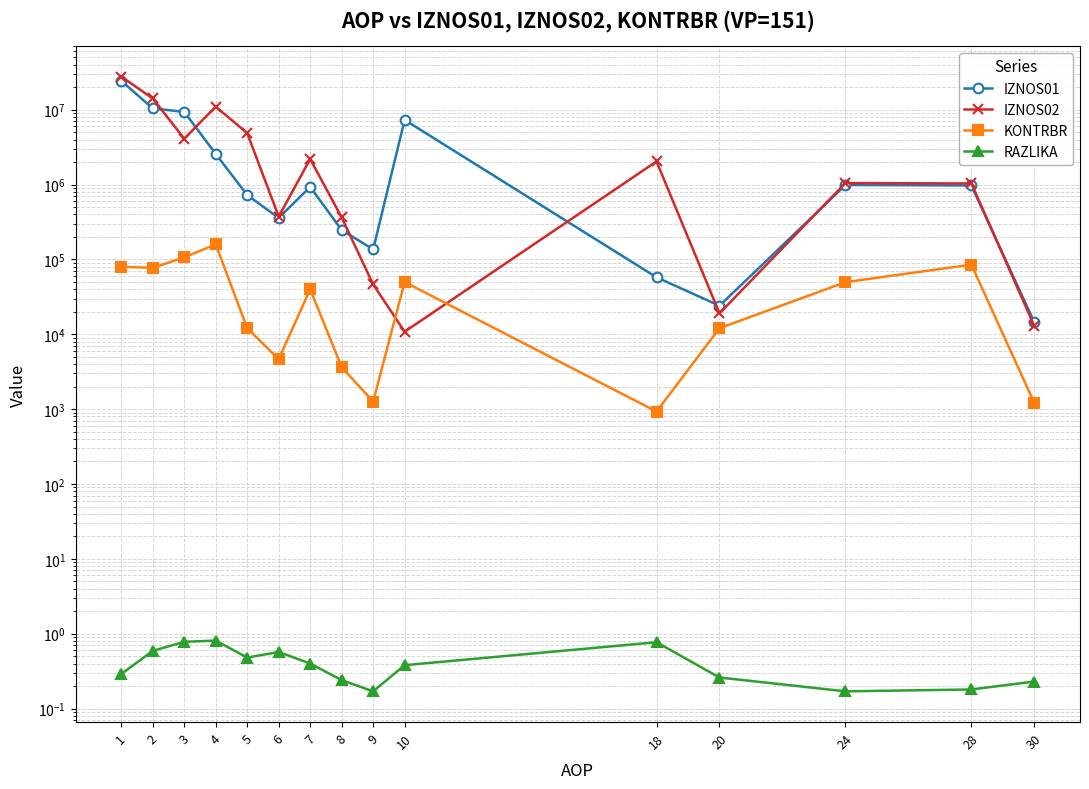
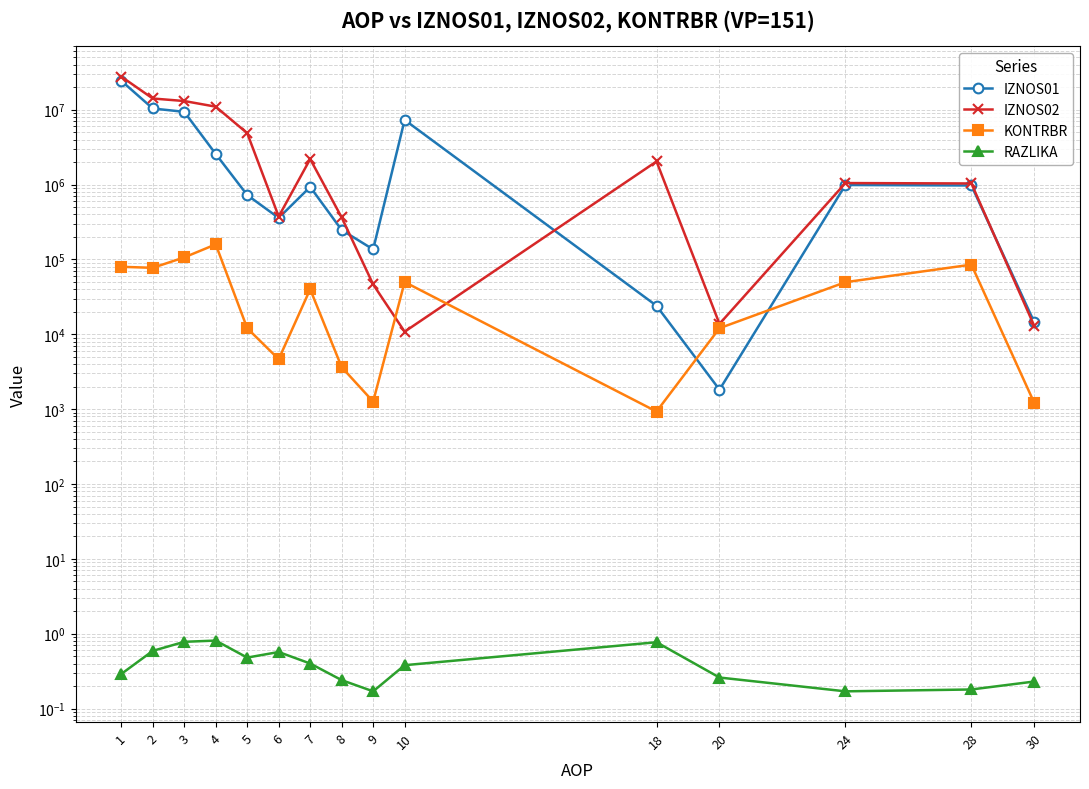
IZNOS02, 3: 4000000 -> 13000000
IZNOS01, 18: 60000 -> 24000
IZNOS01, 20: 24000 -> 1800
IZNOS02, 20: 19000 -> 14000
